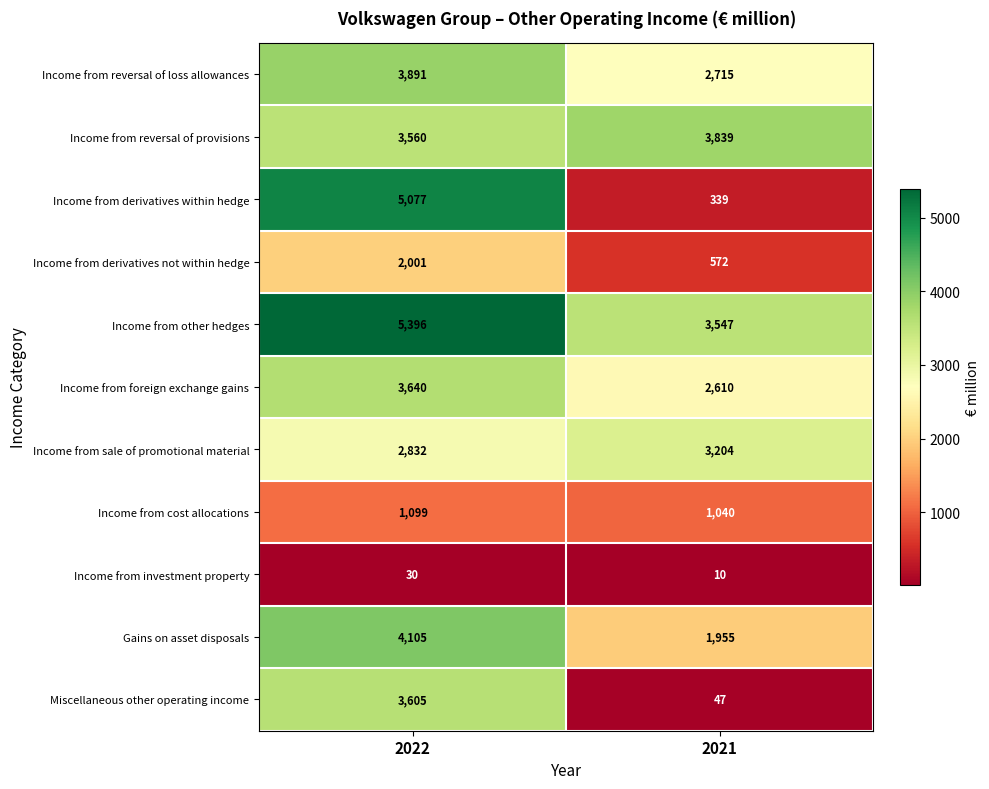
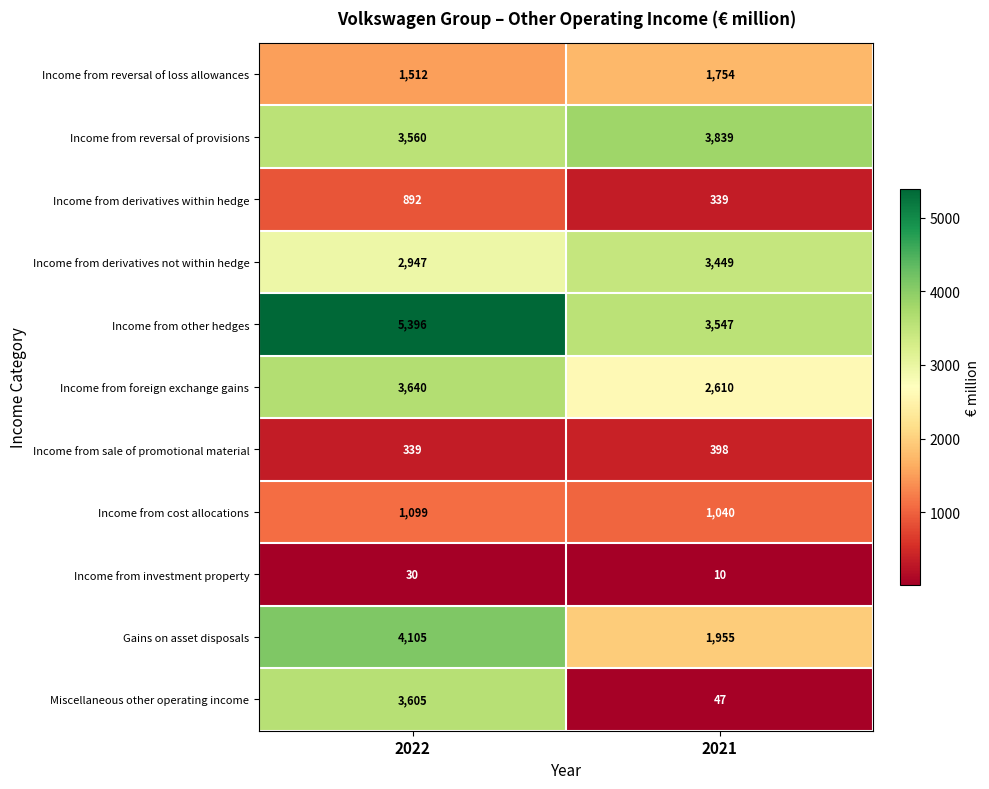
Income from reversal of loss allowances, 2022: 3,891 -> 1,512
Income from reversal of loss allowances, 2021: 2,715 -> 1,754
Income from derivatives within hedge, 2022: 5,077 -> 892
Income from derivatives not within hedge, 2022: 2,001 -> 2,947
Income from derivatives not within hedge, 2021: 572 -> 3,449
Income from sale of promotional material, 2022: 2,832 -> 339
Income from sale of promotional material, 2021: 3,204 -> 398
